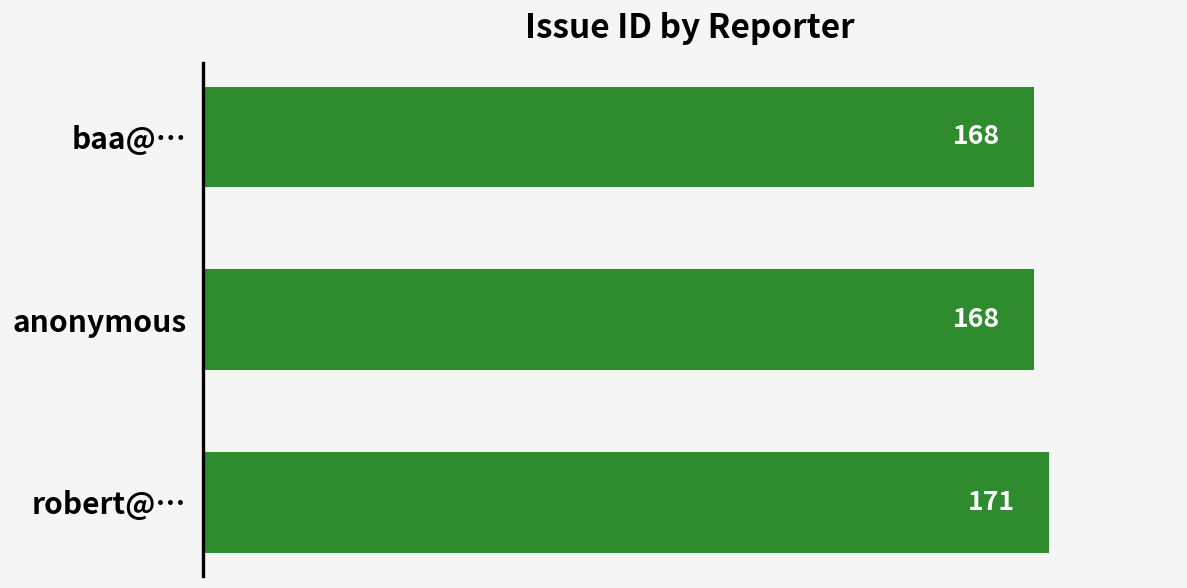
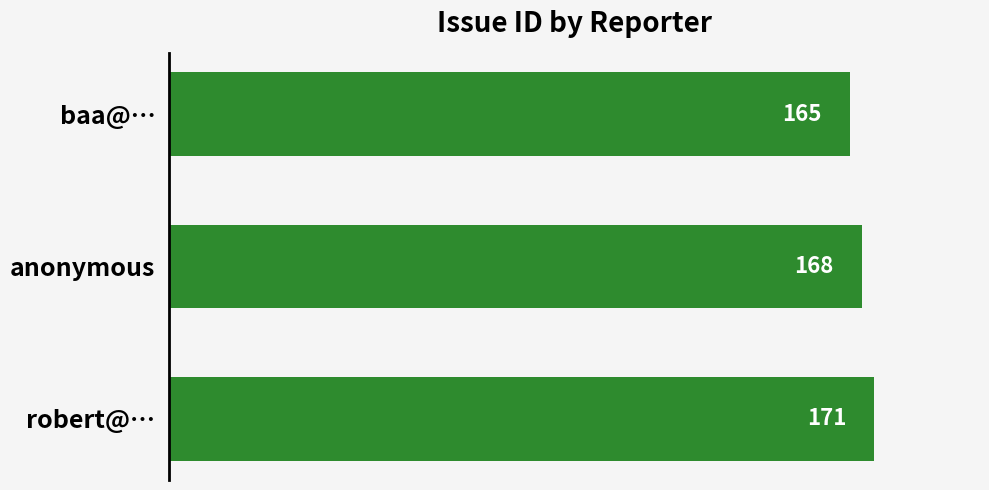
baa@…: 168 -> 165
